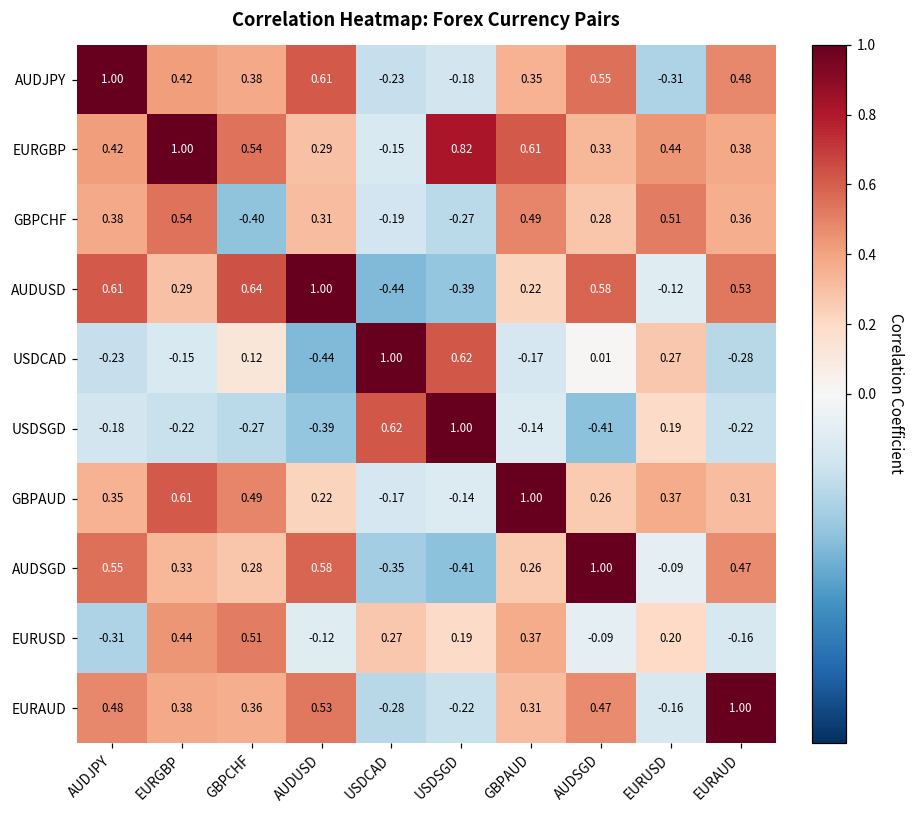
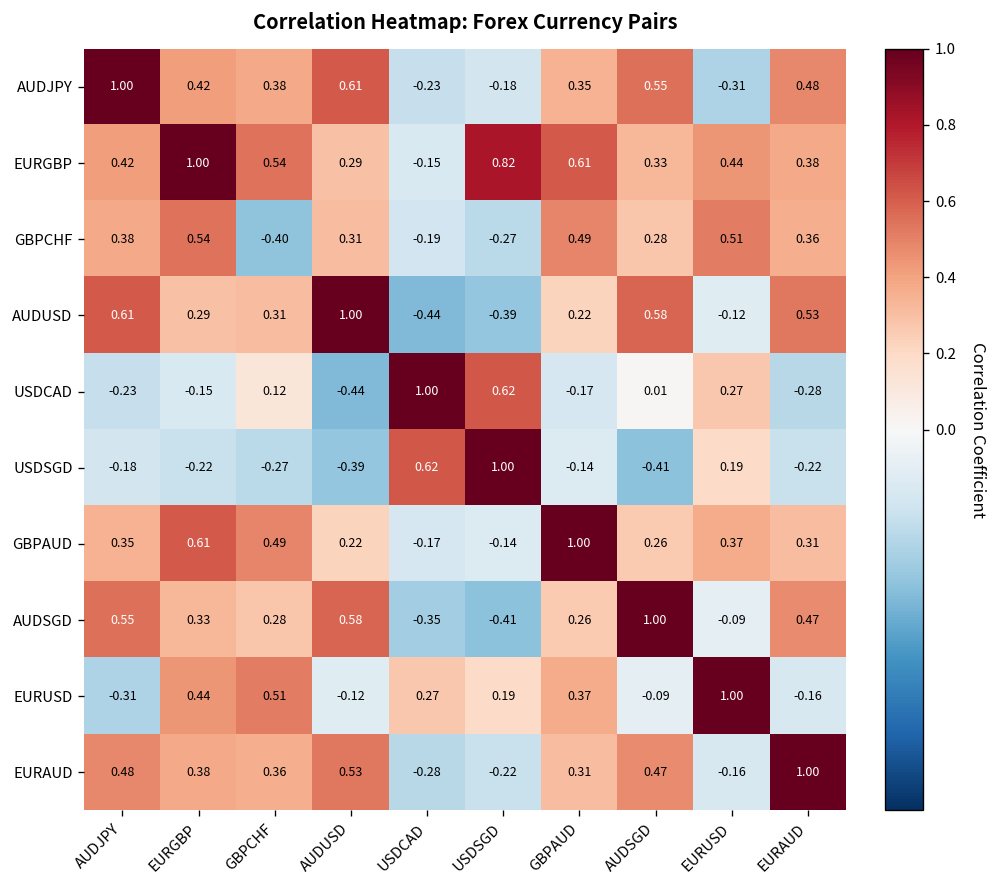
AUDUSD, GBPCHF: 0.64 -> 0.31
EURUSD, EURUSD: 0.20 -> 1.00
